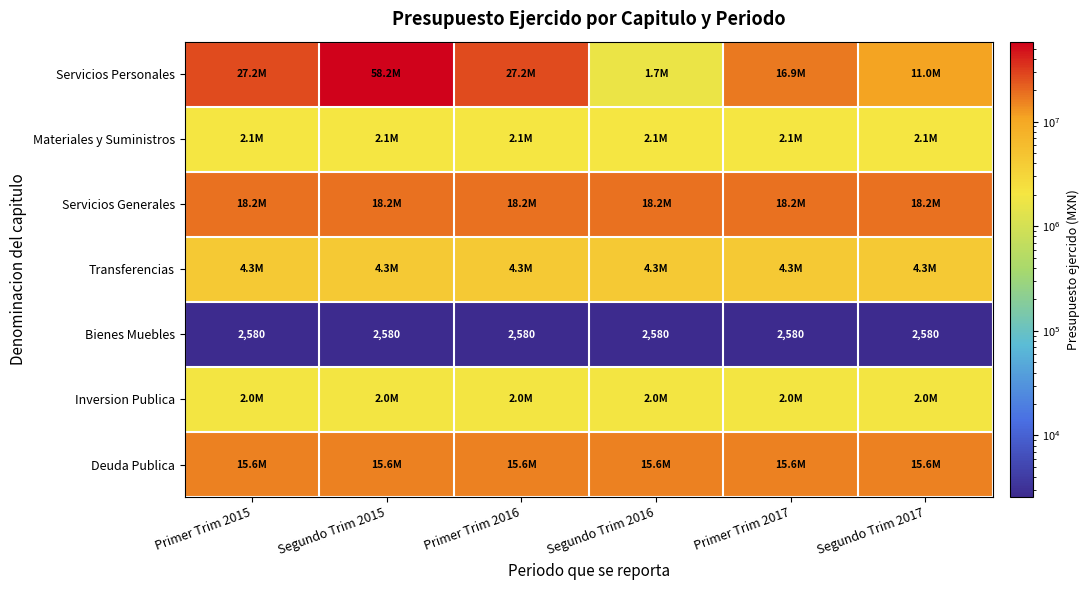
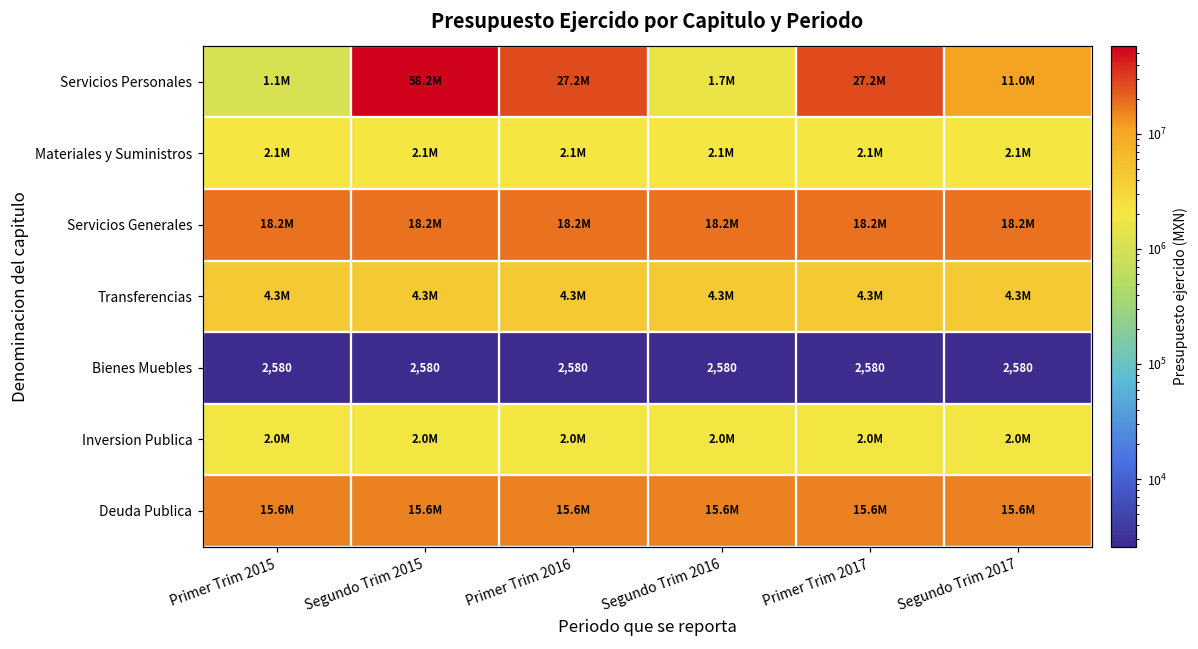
Servicios Personales, Primer Trim 2015: 27.2M -> 1.1M
Servicios Personales, Primer Trim 2017: 16.9M -> 27.2M
